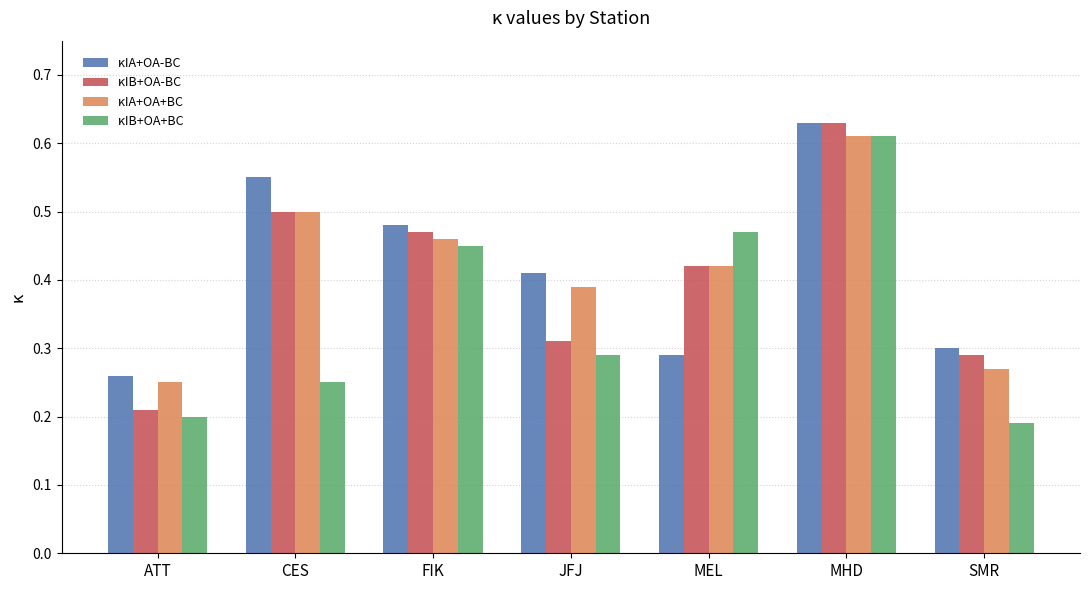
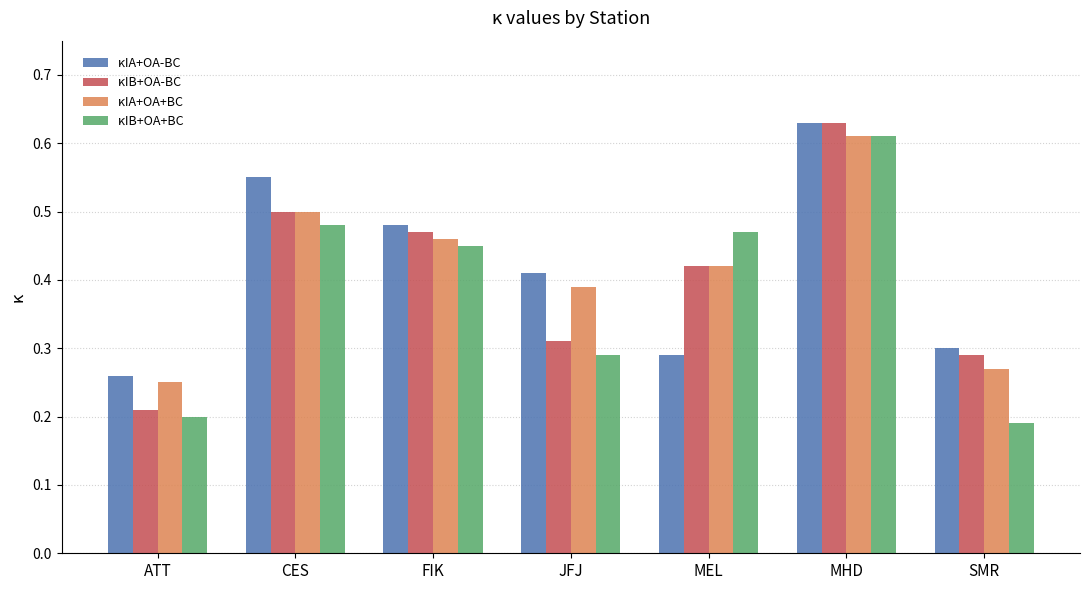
κIB+OA+BC, CES: 0.25 -> 0.48
